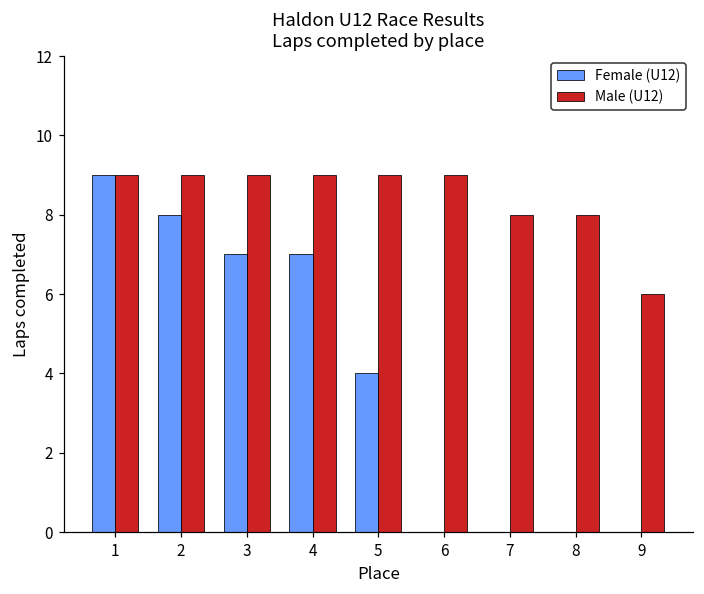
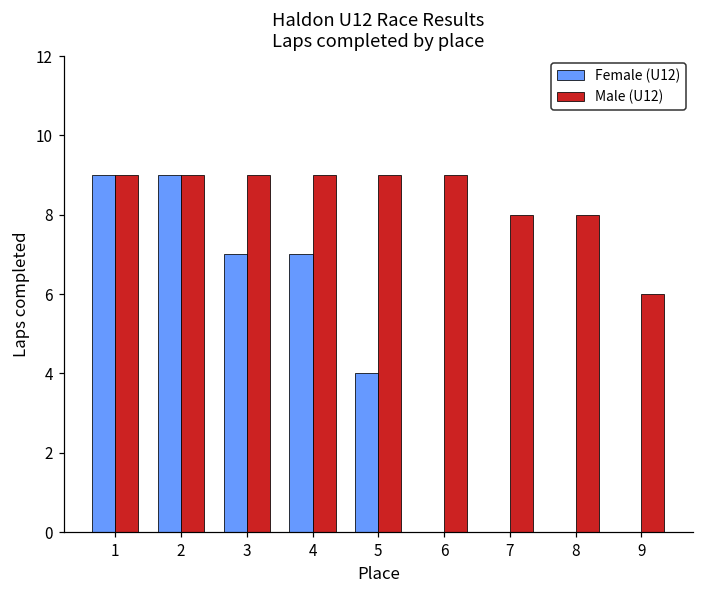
Female (U12), 2: 8 -> 9
